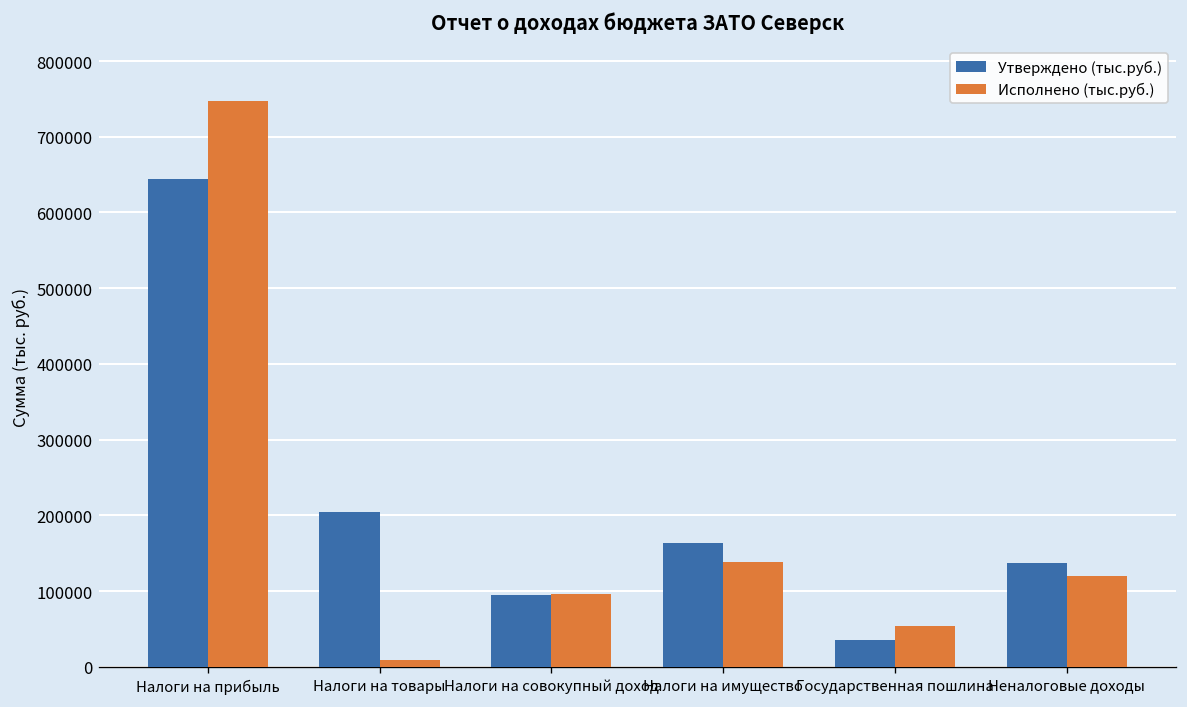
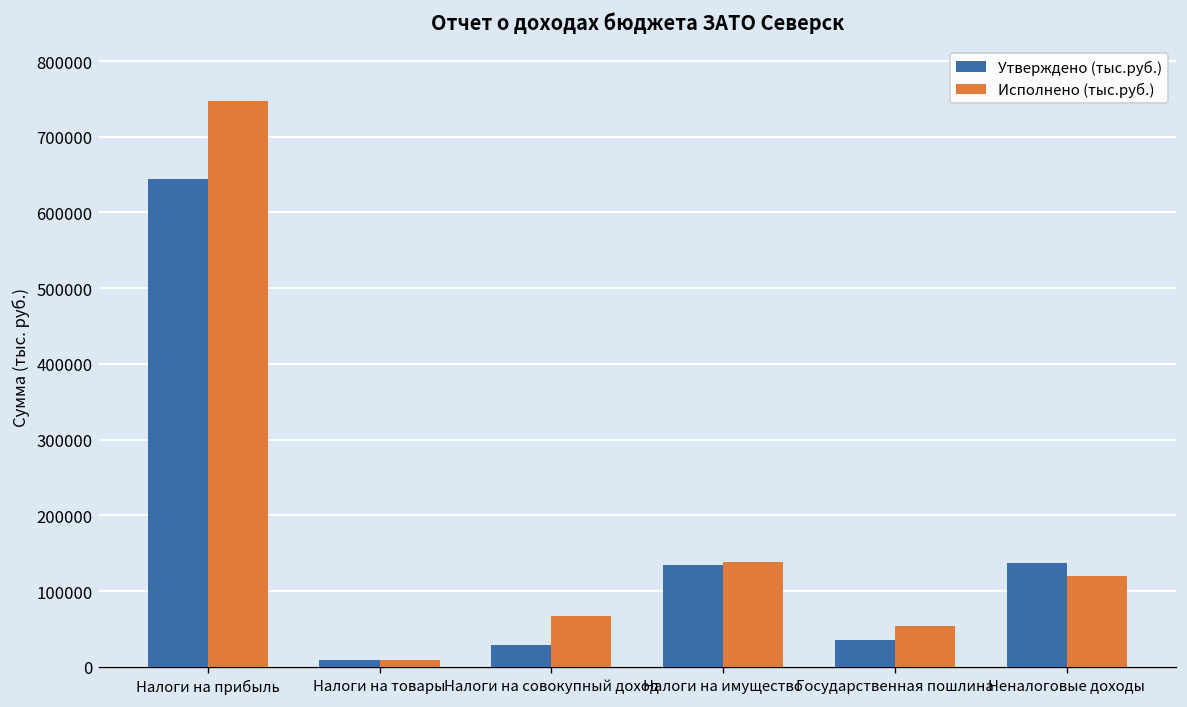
Утверждено (тыс.руб.), Налоги на товары: 200000 -> 10000
Утверждено (тыс.руб.), Налоги на совокупный доход: 100000 -> 30000
Исполнено (тыс.руб.), Налоги на совокупный доход: 100000 -> 70000
Утверждено (тыс.руб.), Налоги на имущество: 160000 -> 140000
